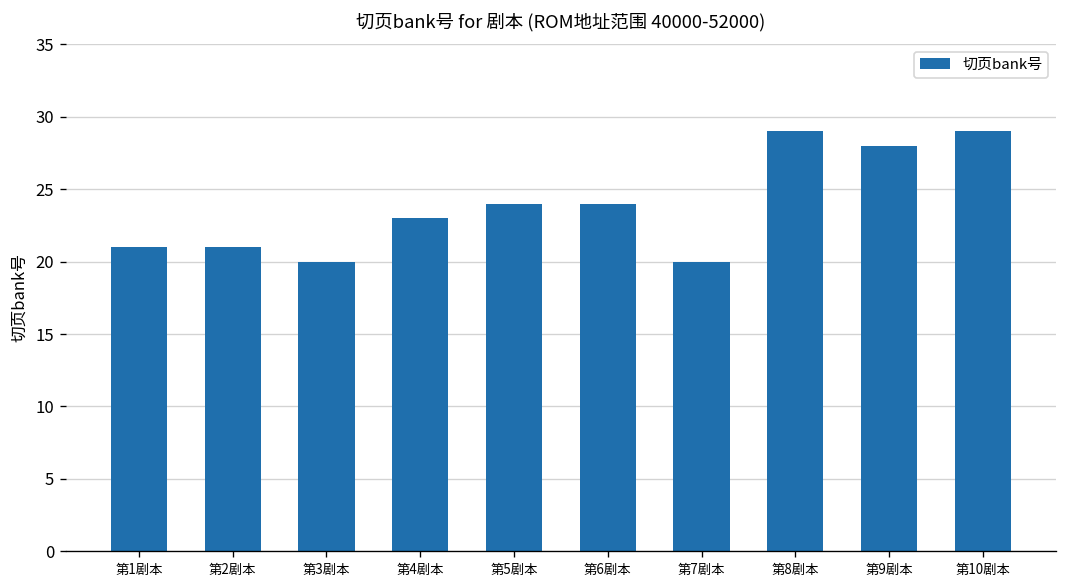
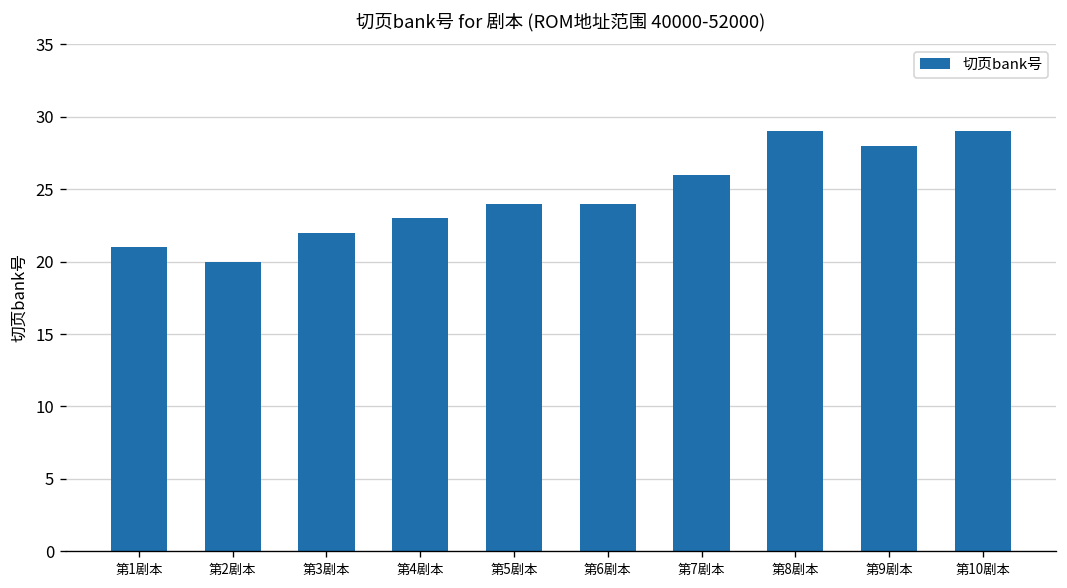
第2剧本: 21 -> 20
第3剧本: 20 -> 22
第7剧本: 20 -> 26
